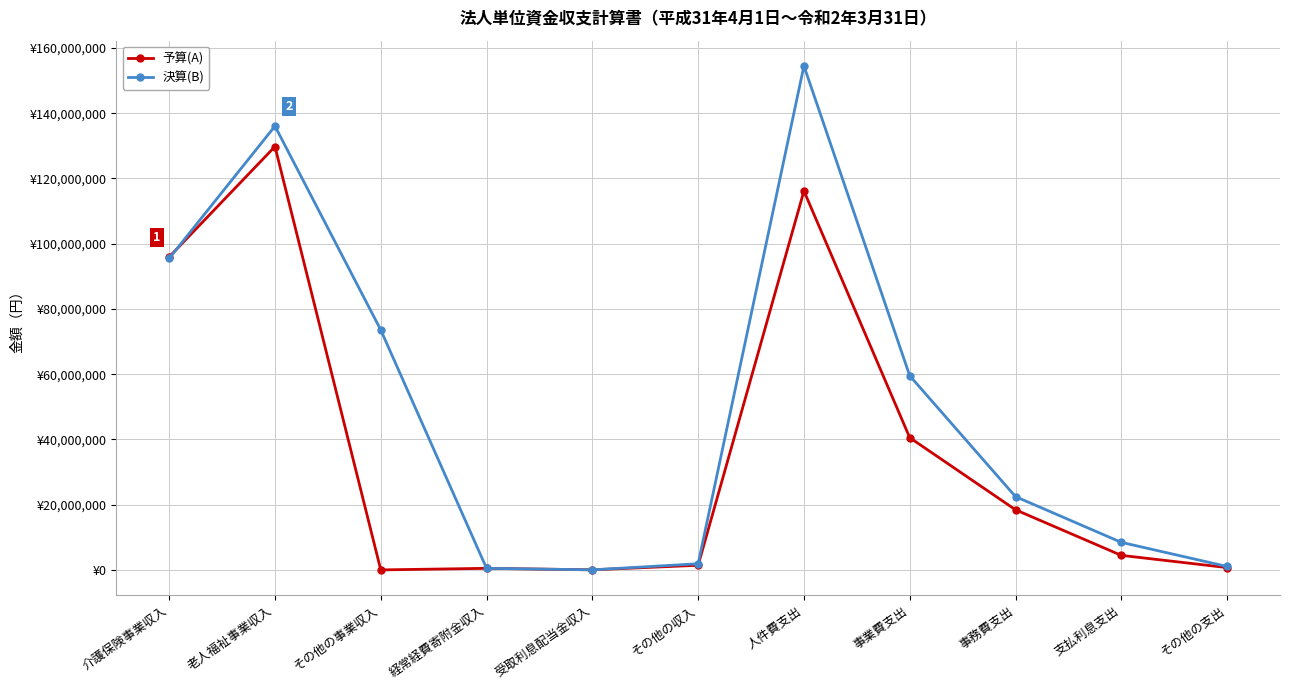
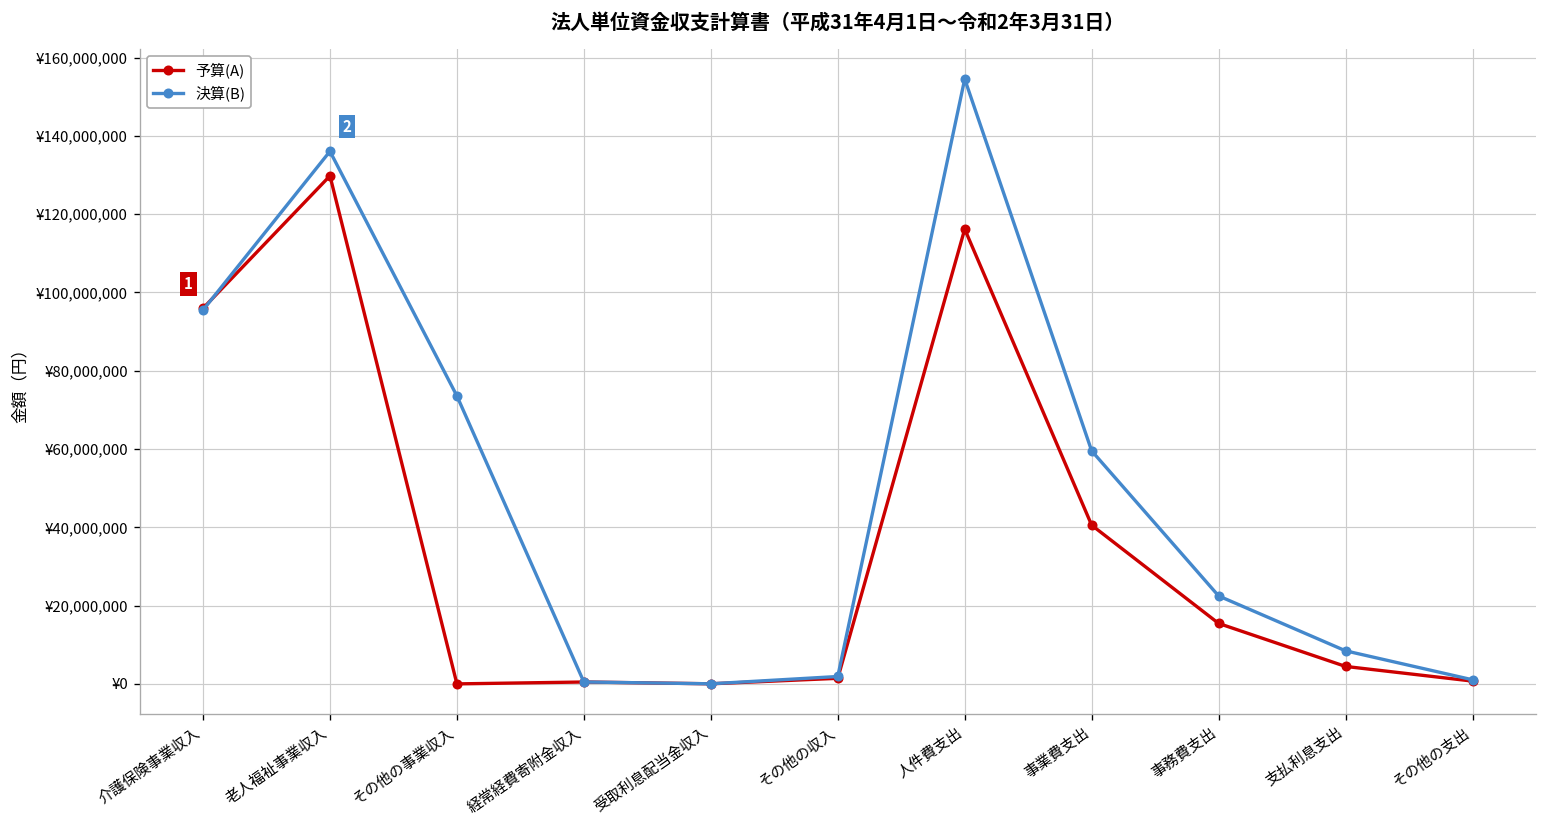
予算(A), 事務費支出: ¥18,000,000 -> ¥15,000,000
